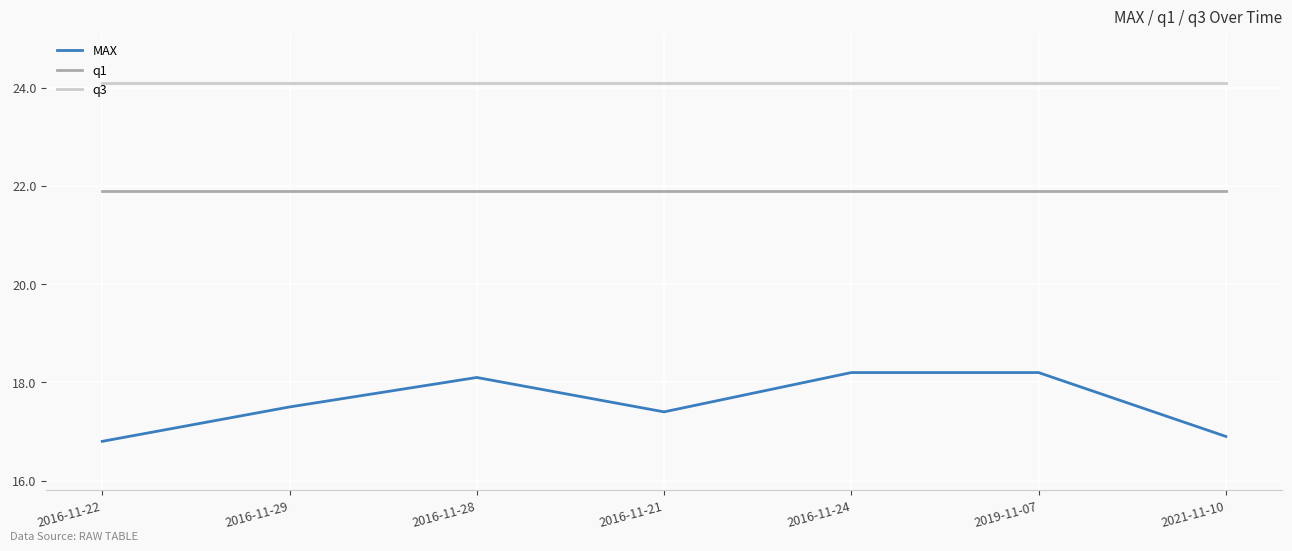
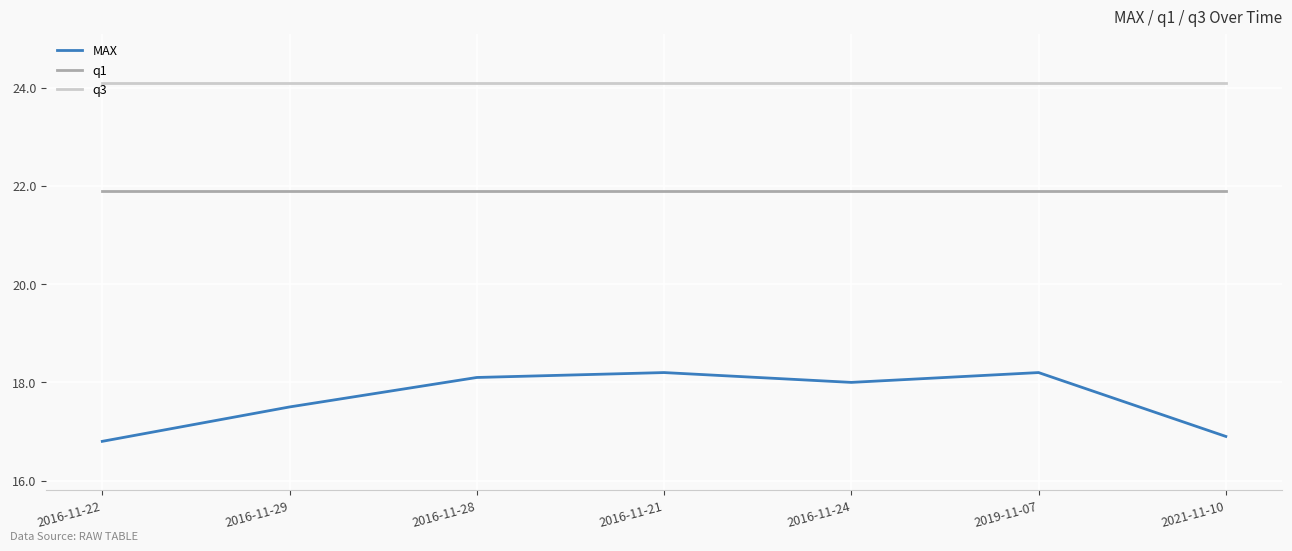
MAX, 2016-11-21: 17.4 -> 18.2
MAX, 2016-11-24: 18.2 -> 18.0
